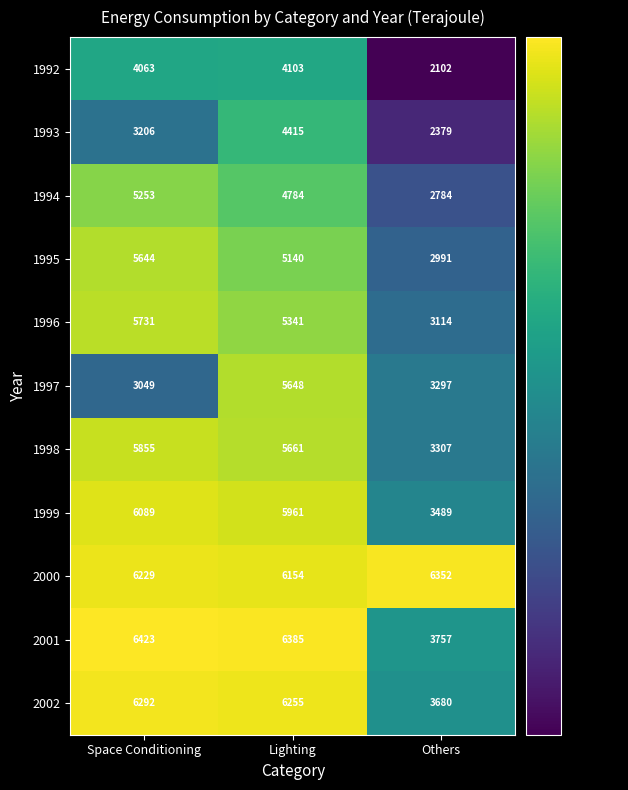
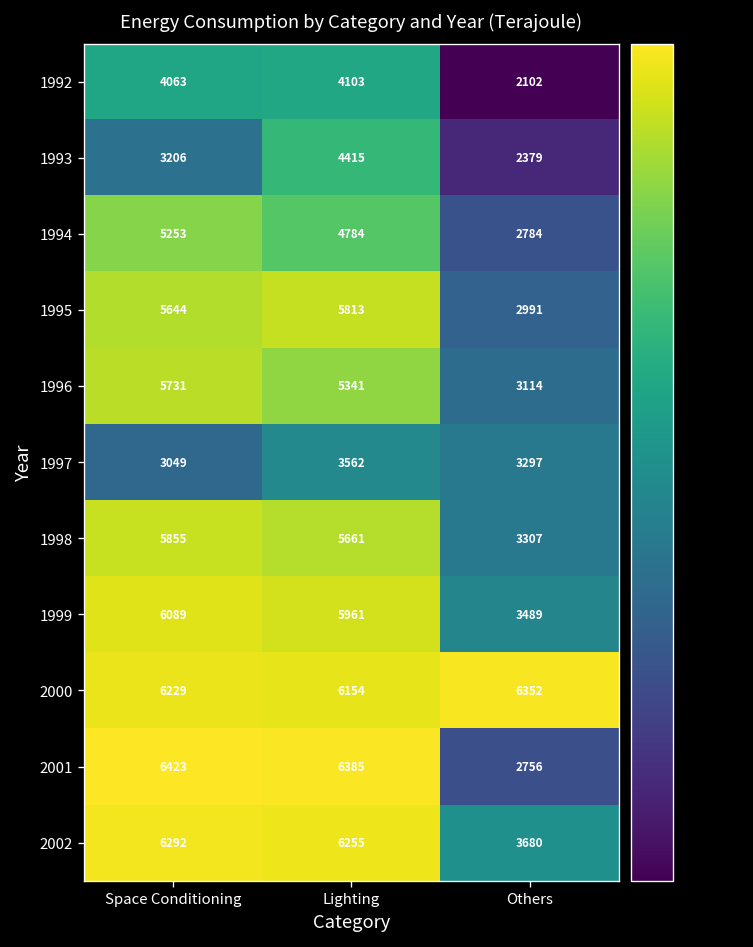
1995, Lighting: 5140 -> 5813
1997, Lighting: 5648 -> 3562
2001, Others: 3757 -> 2756
